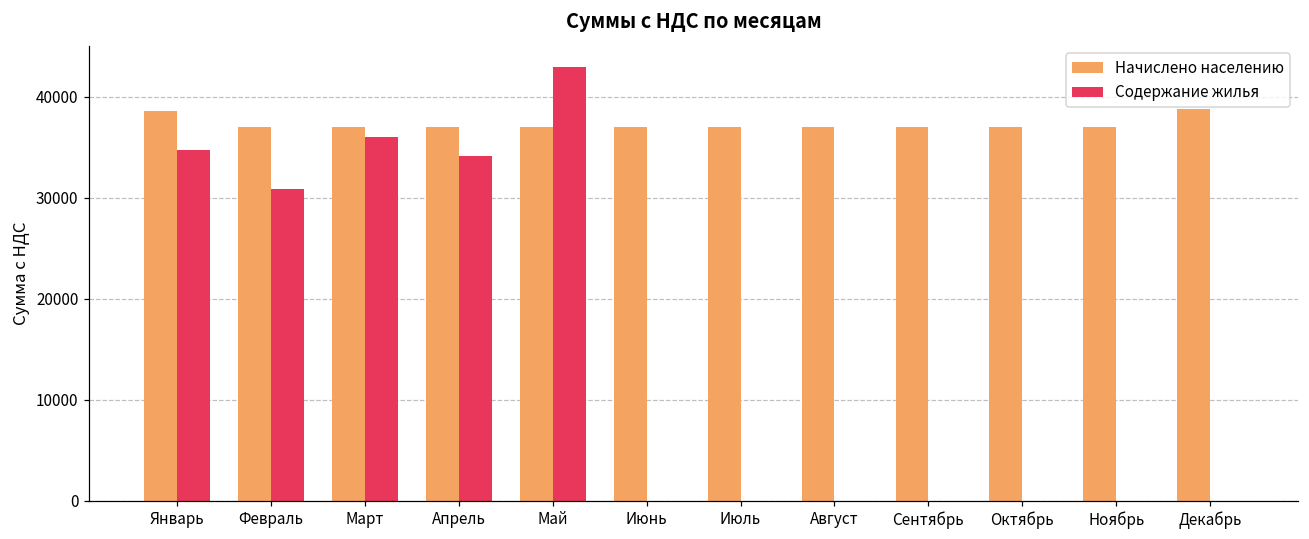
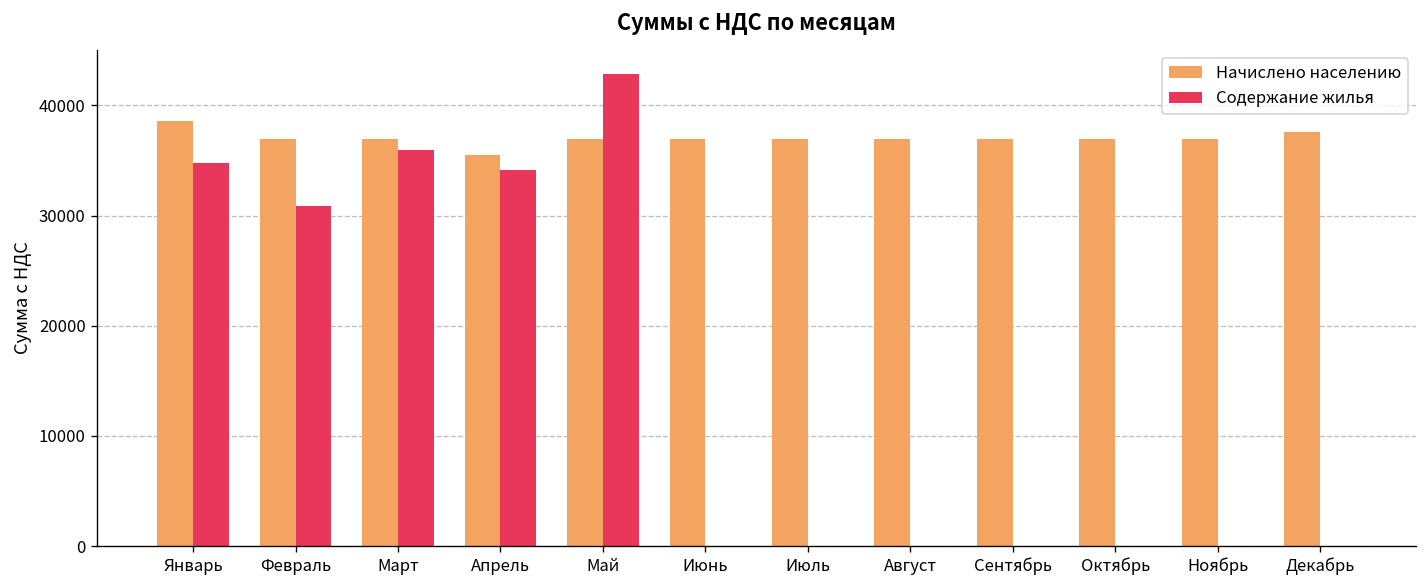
Начислено населению, Апрель: 37000 -> 35000
Начислено населению, Декабрь: 39000 -> 38000
